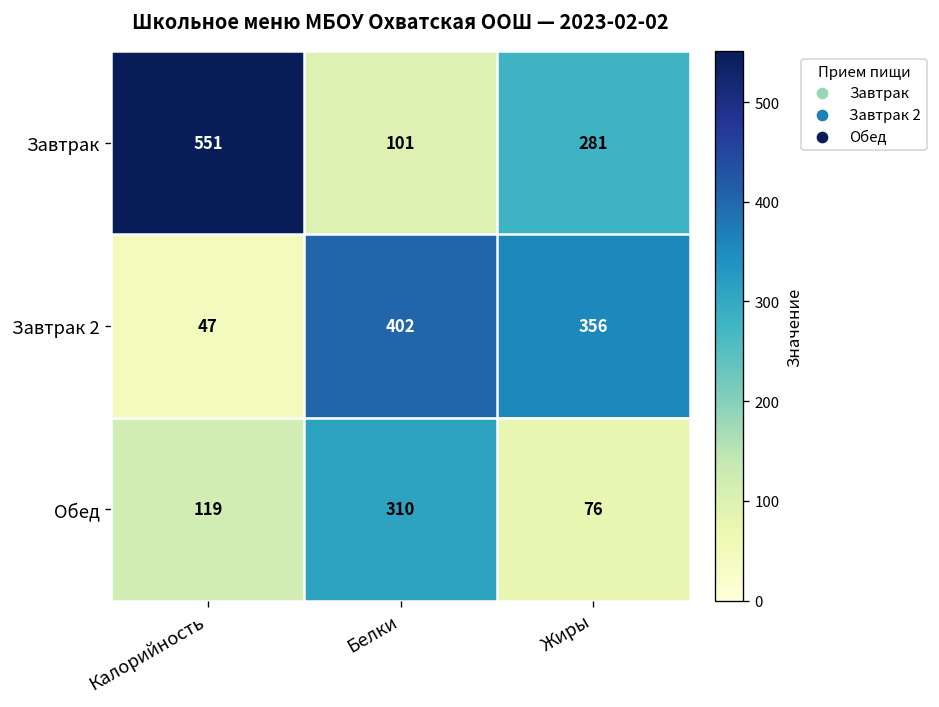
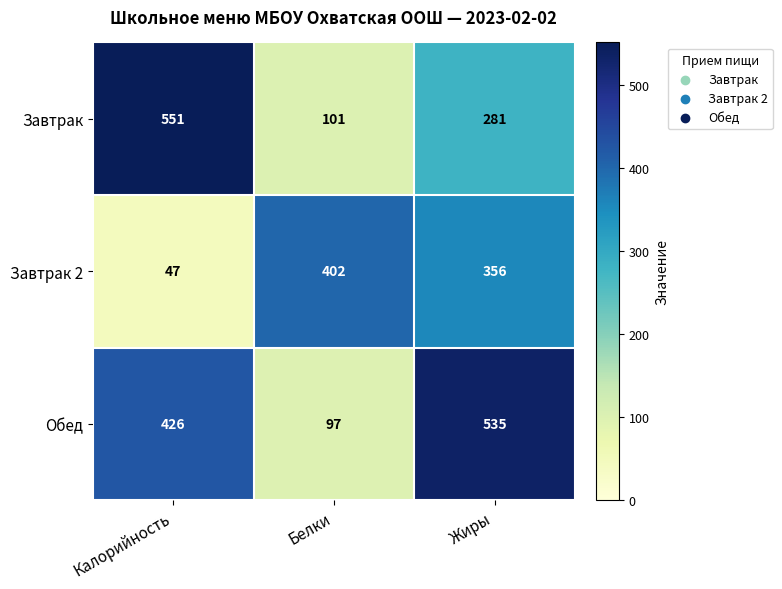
Обед, Калорийность: 119 -> 426
Обед, Белки: 310 -> 97
Обед, Жиры: 76 -> 535
